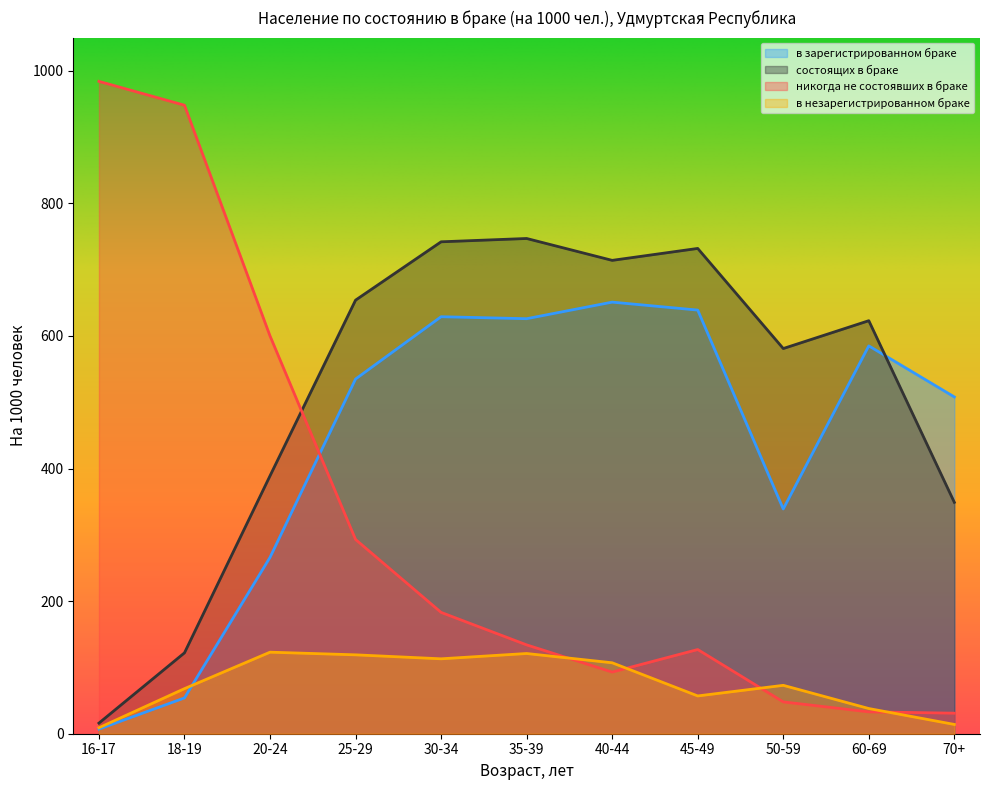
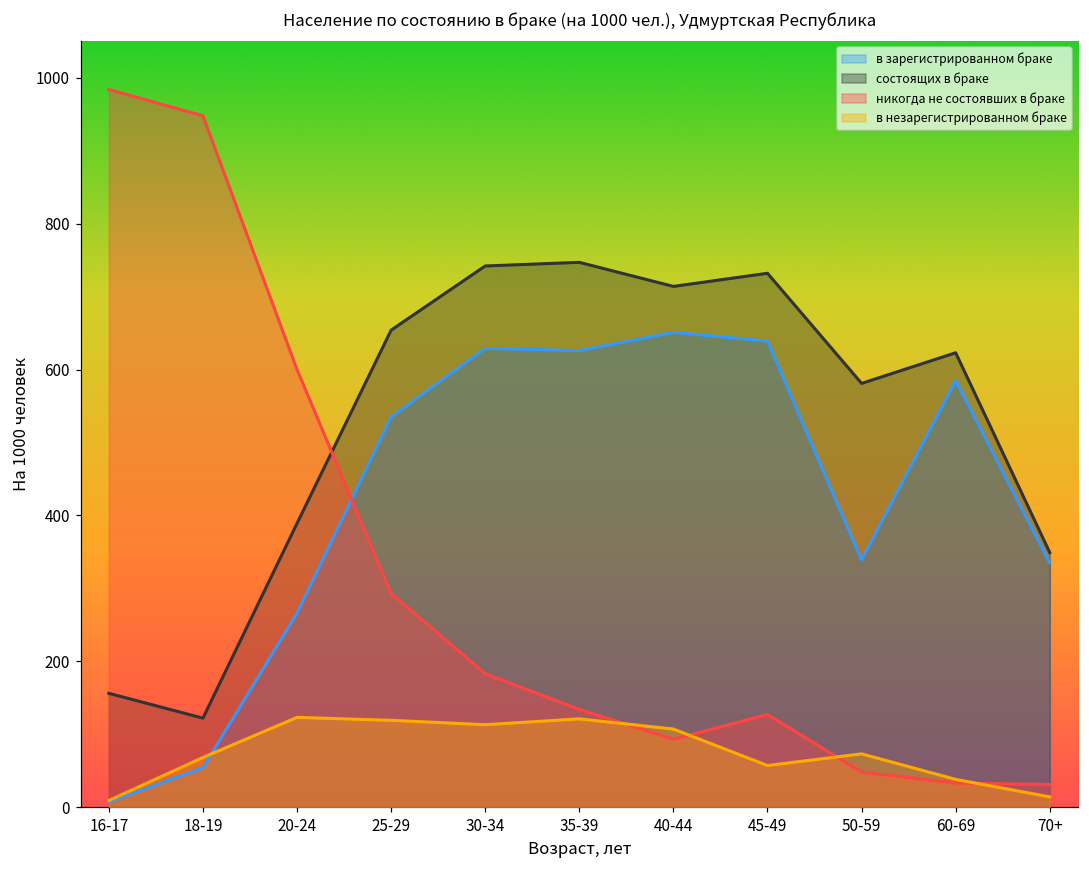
состоящих в браке, 16-17: 20 -> 160
в зарегистрированном браке, 70+: 510 -> 340
